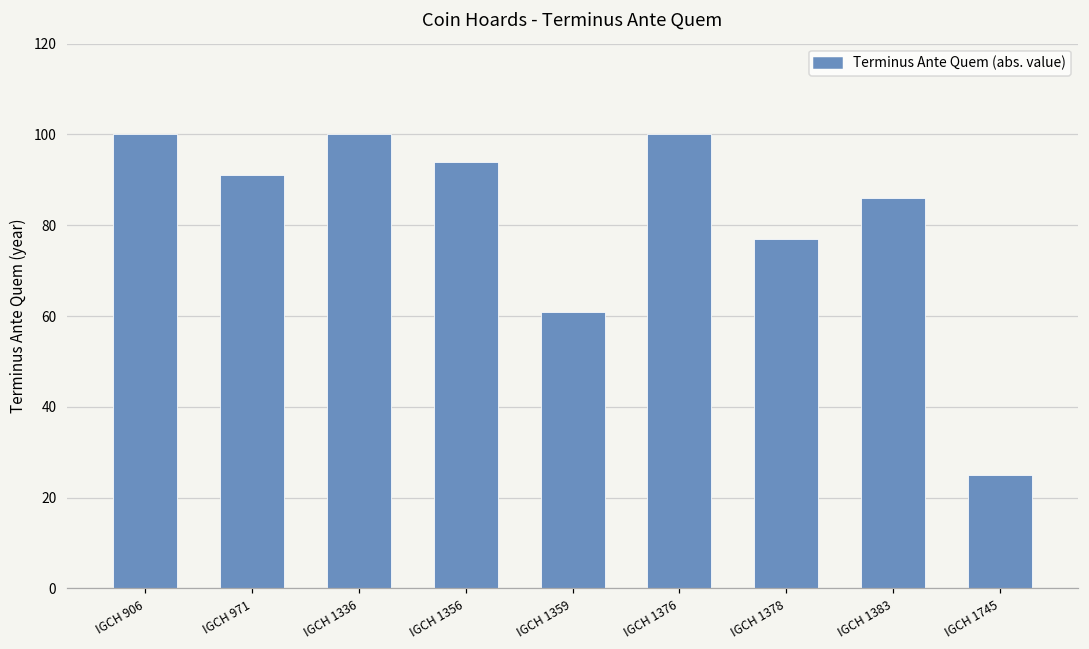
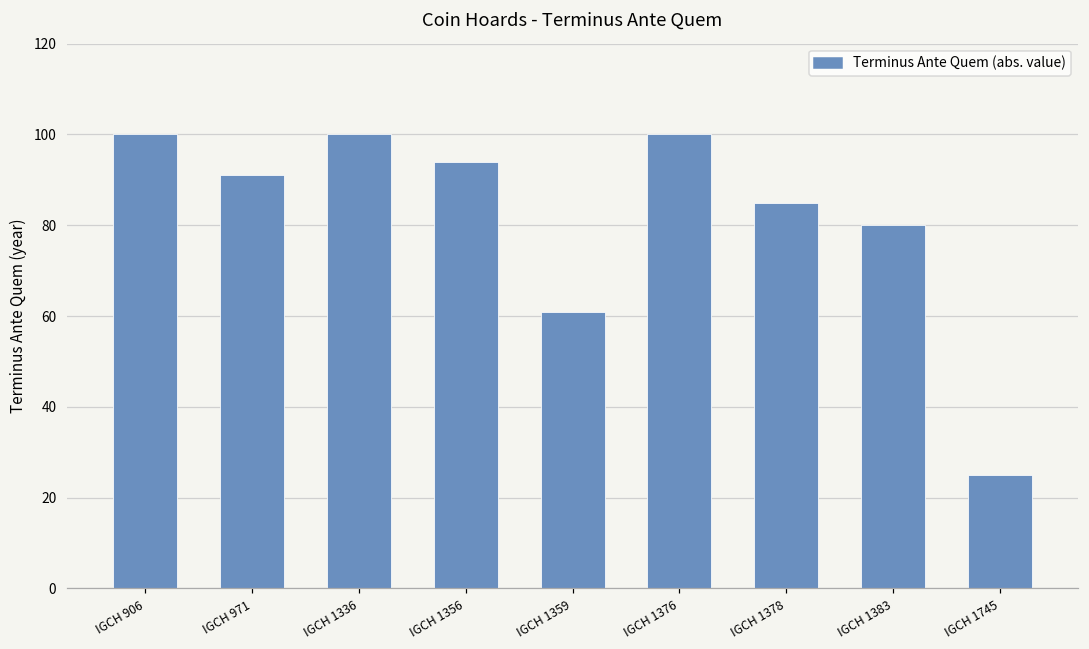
IGCH 1378: 77 -> 85
IGCH 1383: 86 -> 80
